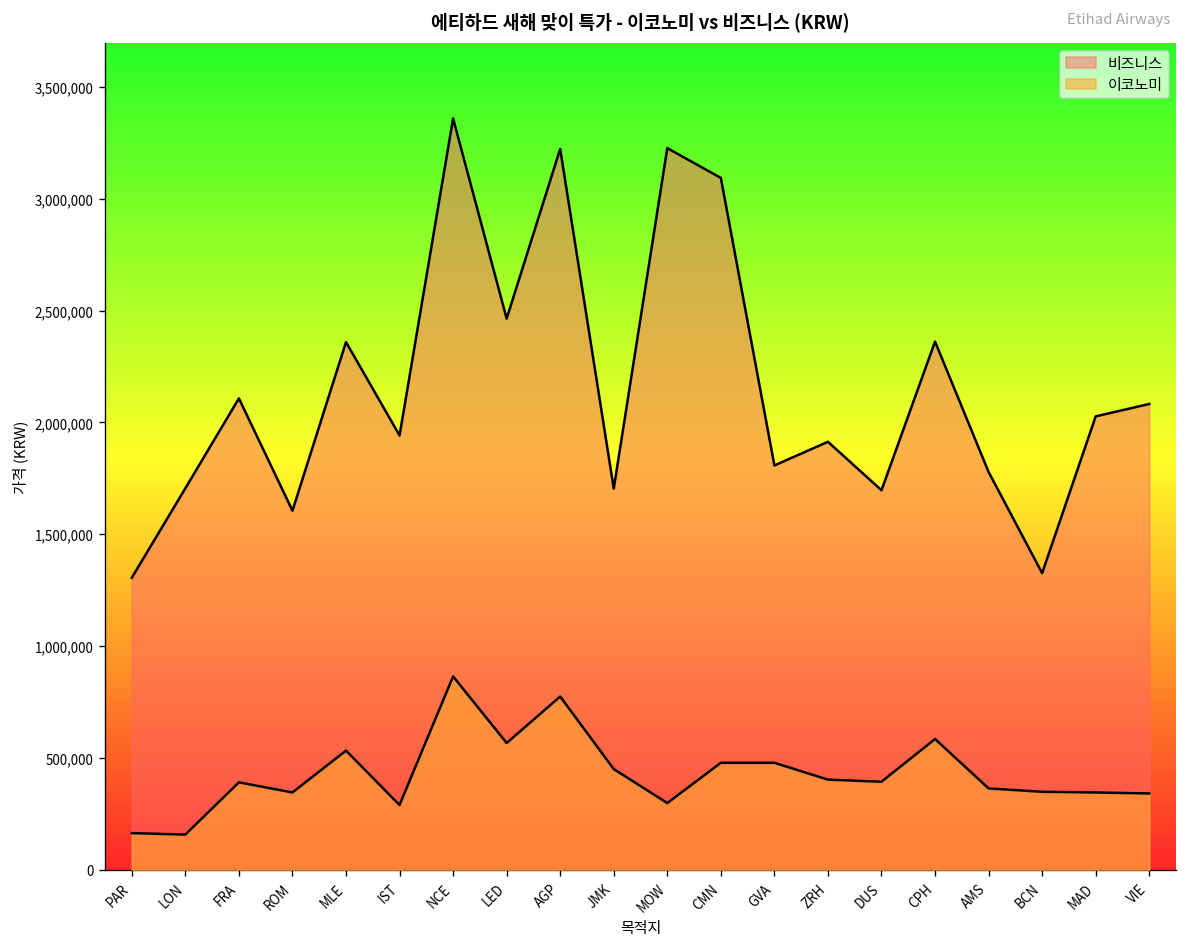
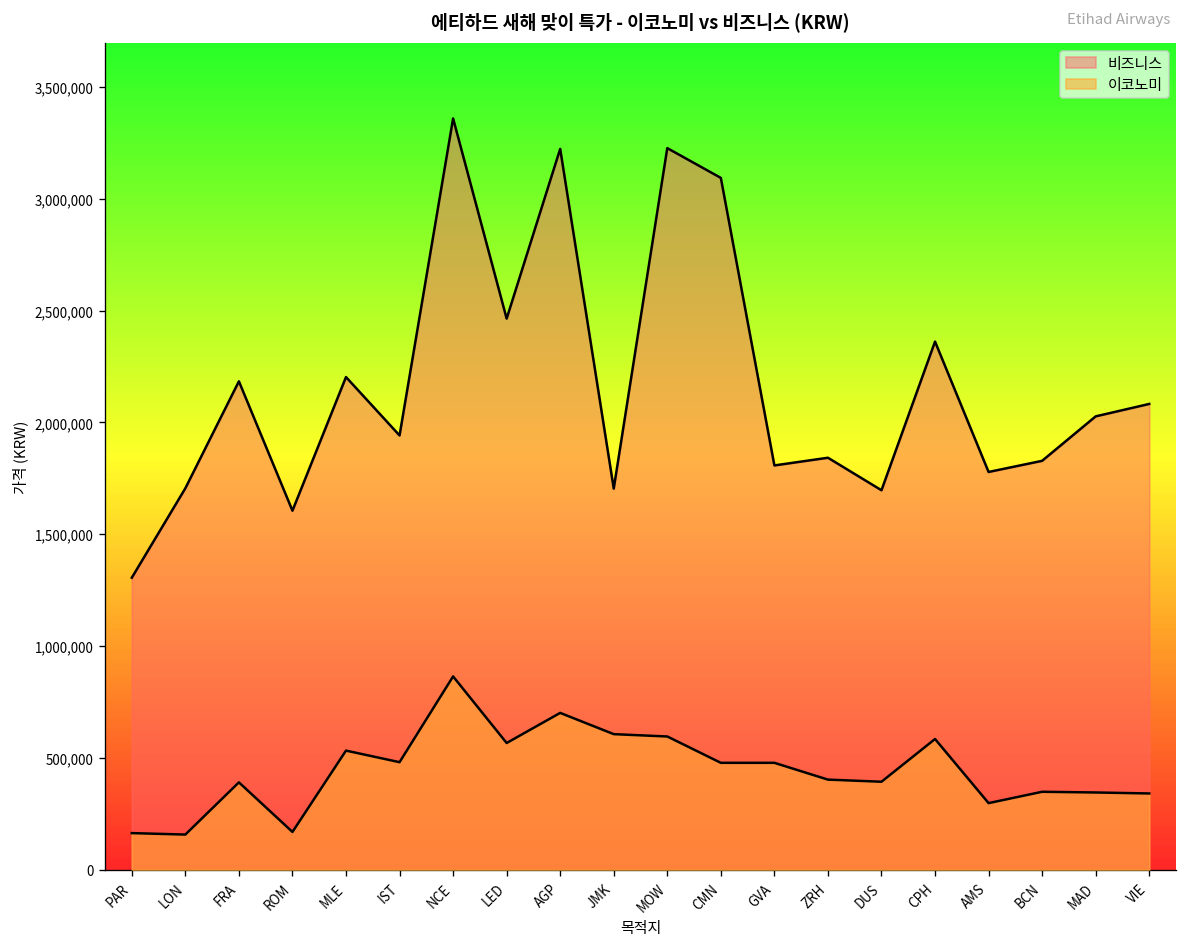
비즈니스, FRA: 2,110,000 -> 2,180,000
이코노미, ROM: 350,000 -> 170,000
비즈니스, MLE: 2,360,000 -> 2,200,000
이코노미, IST: 290,000 -> 480,000
이코노미, AGP: 770,000 -> 700,000
이코노미, JMK: 450,000 -> 610,000
이코노미, MOW: 300,000 -> 600,000
비즈니스, ZRH: 1,910,000 -> 1,840,000
이코노미, AMS: 360,000 -> 300,000
비즈니스, BCN: 1,330,000 -> 1,830,000
